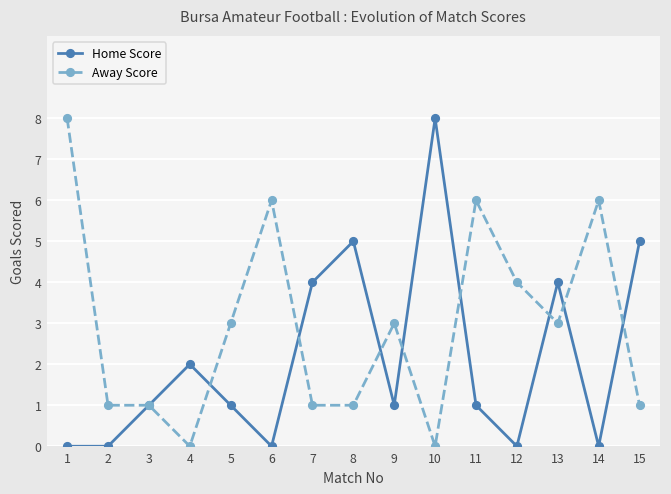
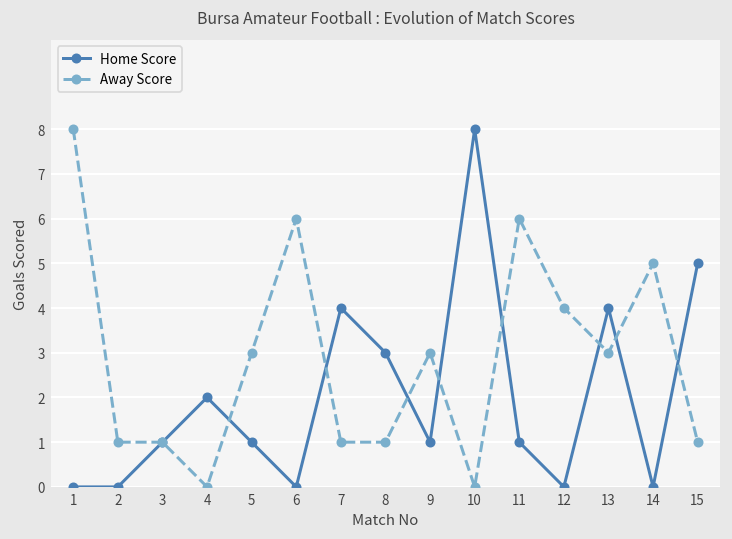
Home Score, 8: 5 -> 3
Away Score, 14: 6 -> 5
